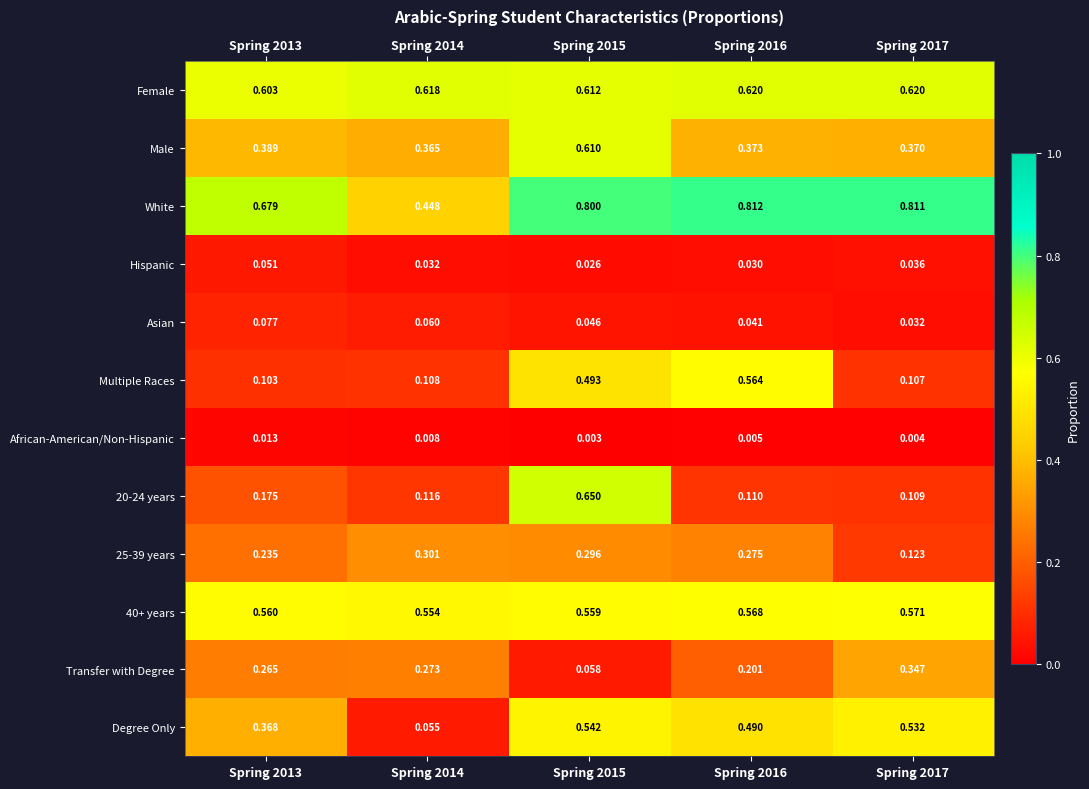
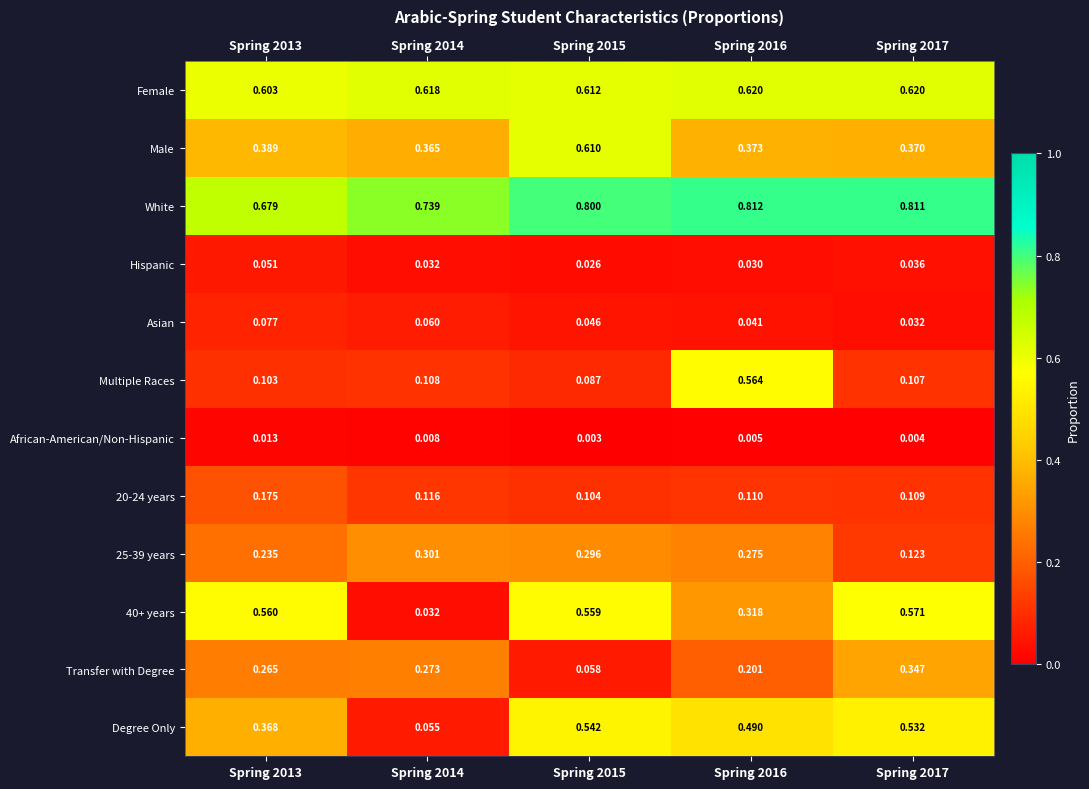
White, Spring 2014: 0.448 -> 0.739
Multiple Races, Spring 2015: 0.493 -> 0.087
20-24 years, Spring 2015: 0.650 -> 0.104
40+ years, Spring 2014: 0.554 -> 0.032
40+ years, Spring 2016: 0.568 -> 0.318
